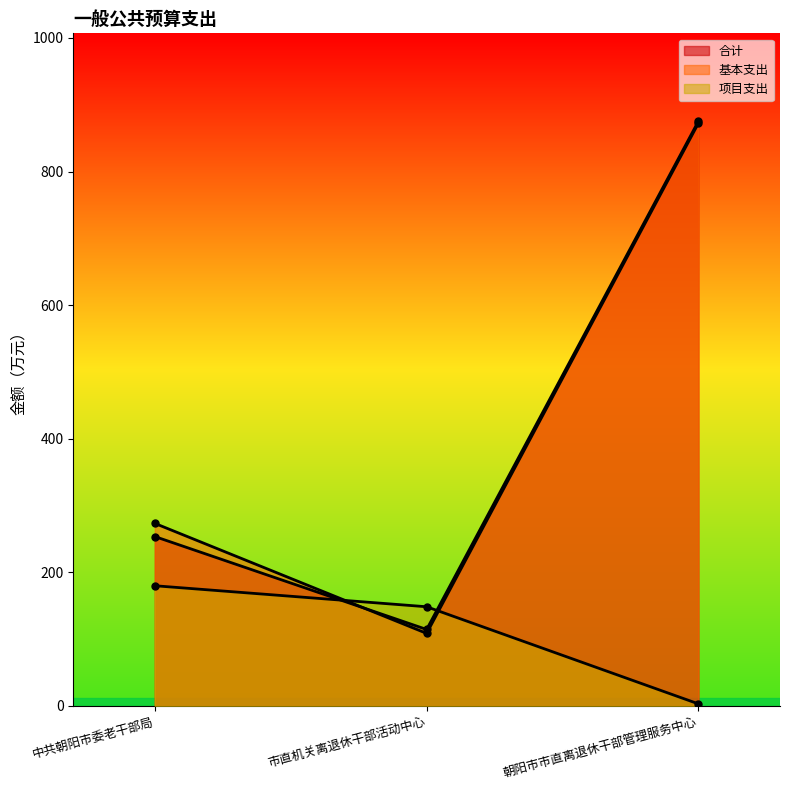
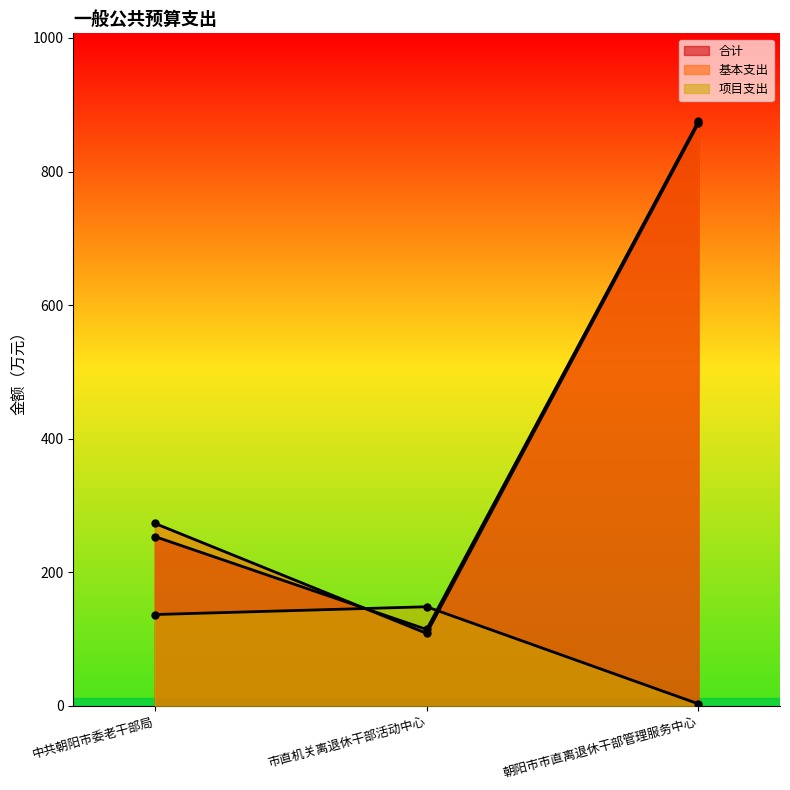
项目支出, 中共朝阳市委老干部局: 180 -> 140
